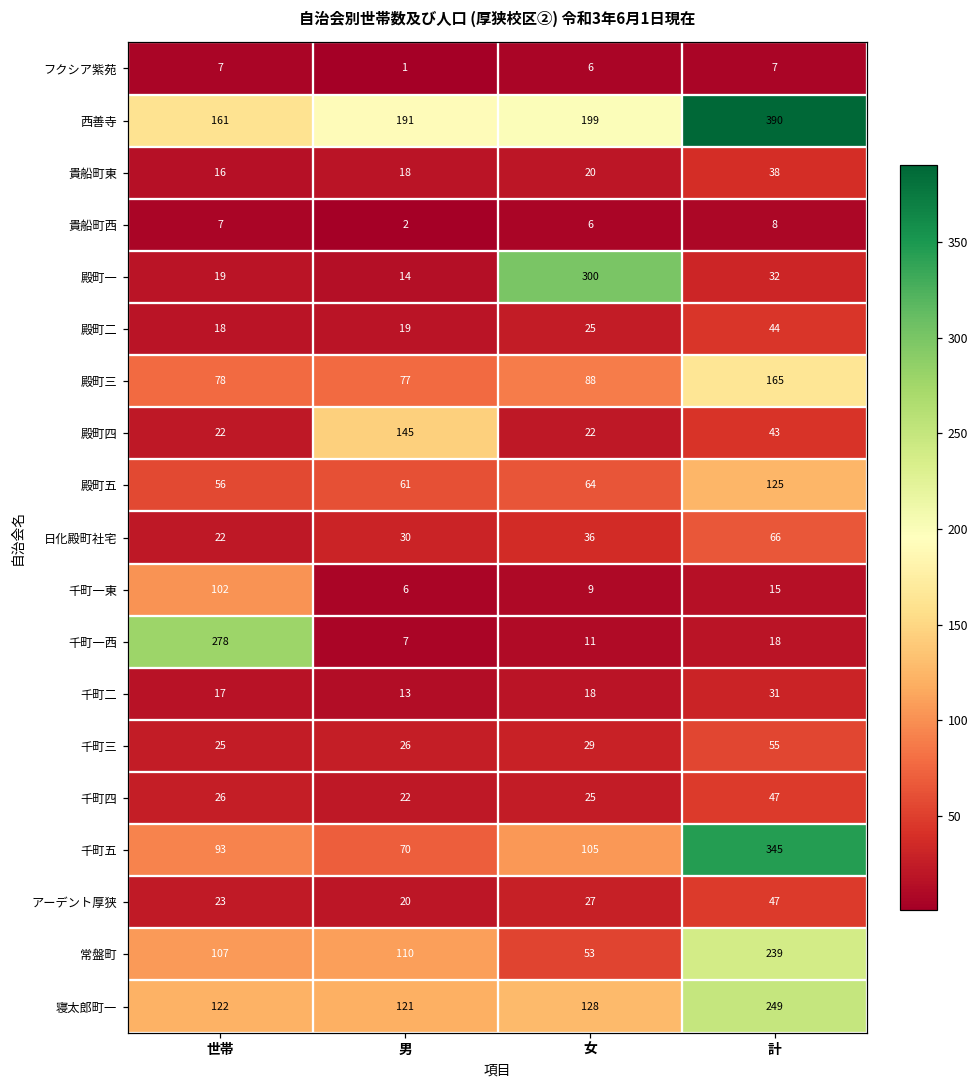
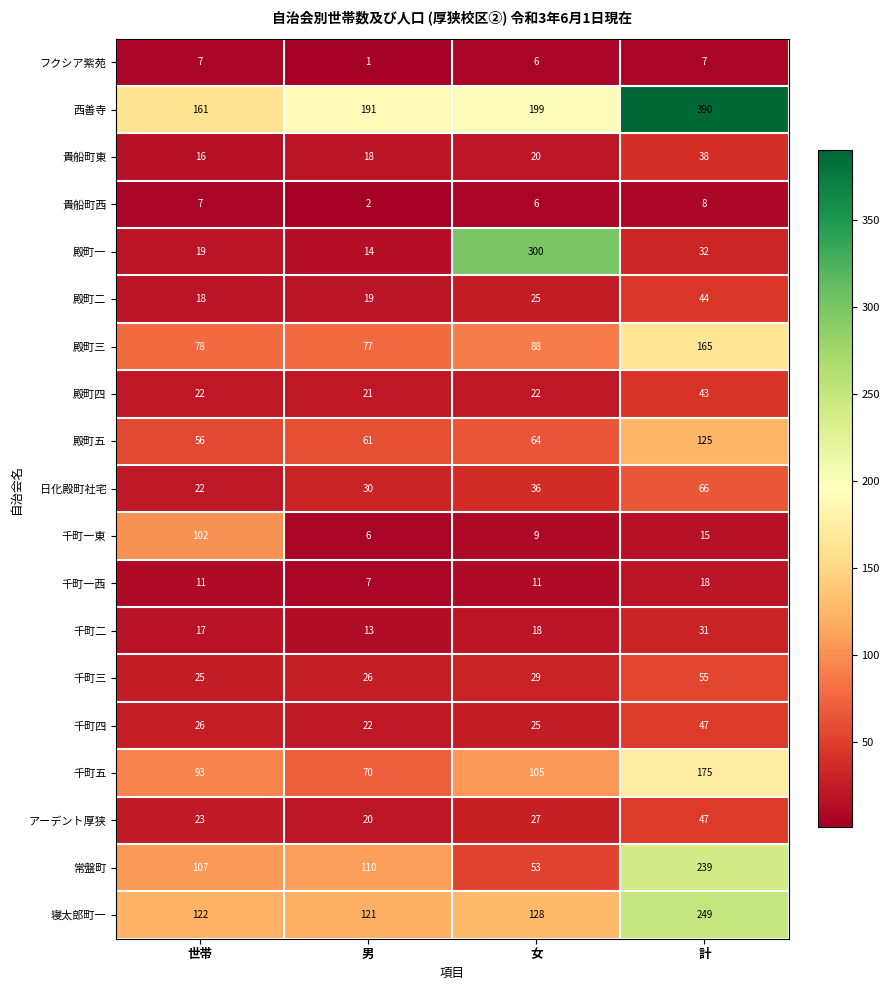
殿町四, 男: 145 -> 21
千町一西, 世帯: 278 -> 11
千町五, 計: 345 -> 175
